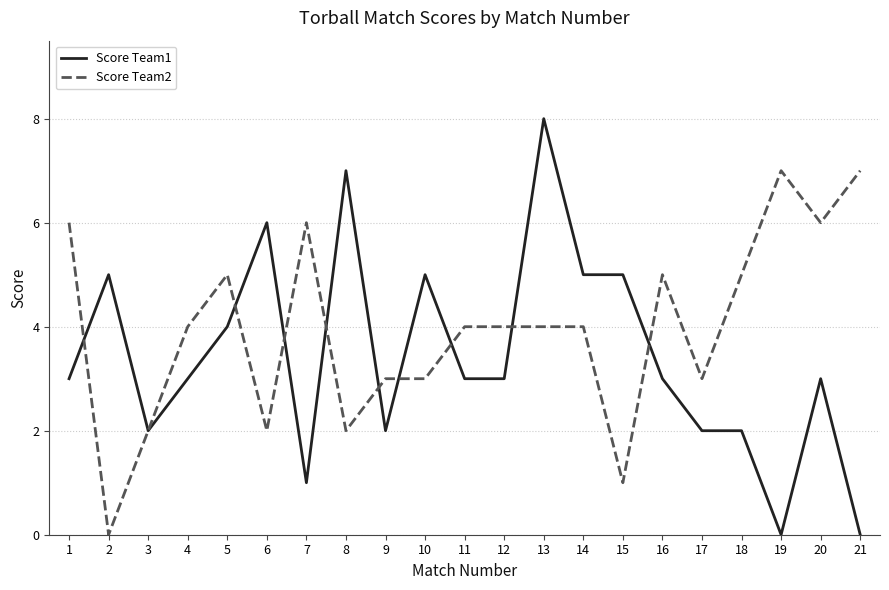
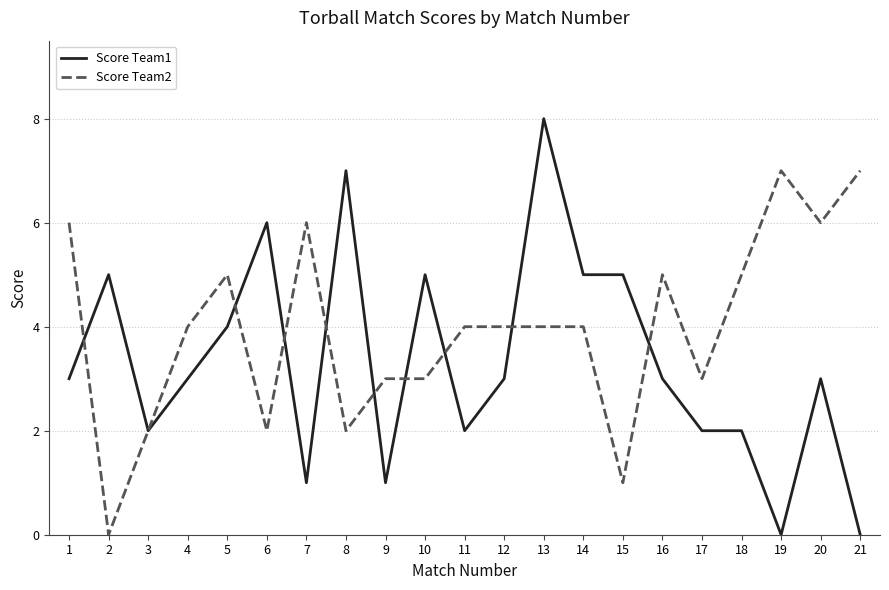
Score Team1, 9: 2 -> 1
Score Team1, 11: 3 -> 2
